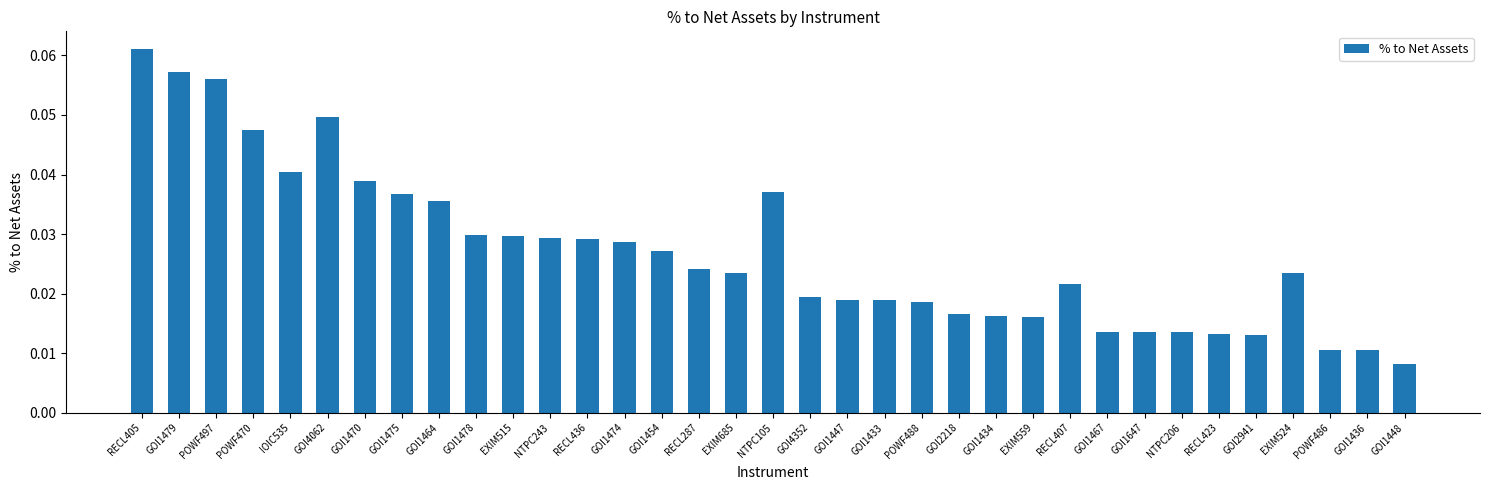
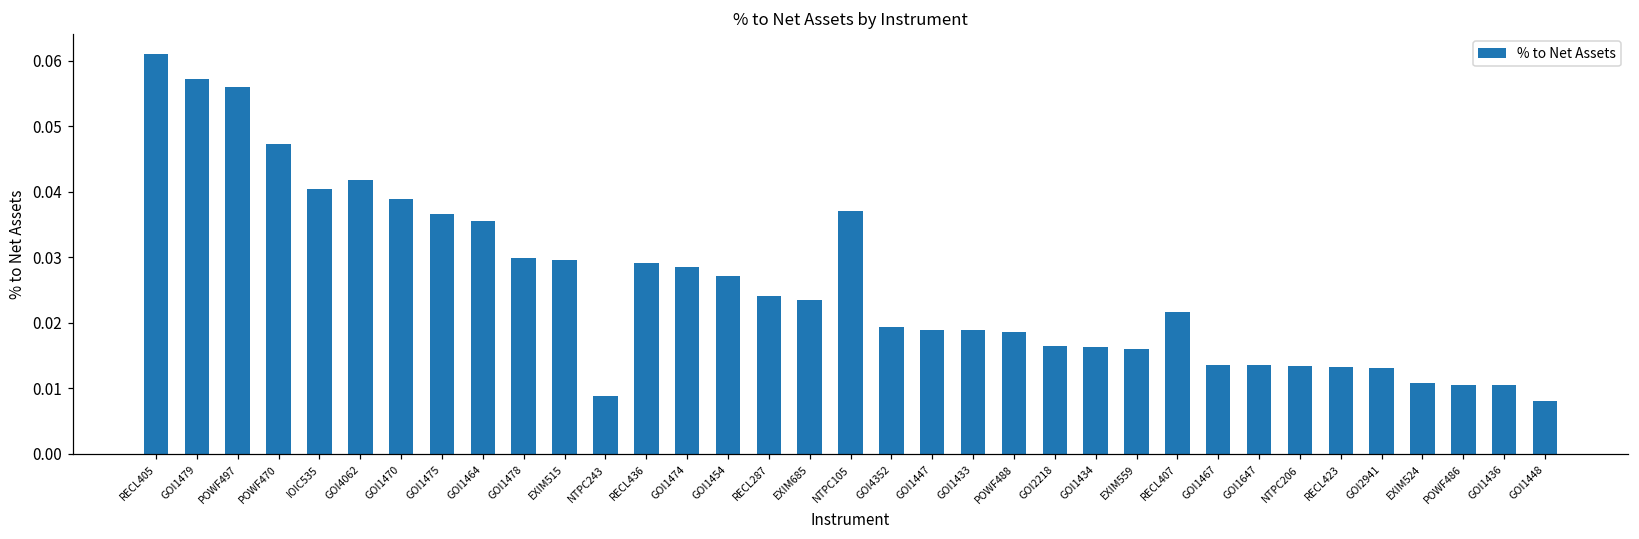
GOI4062: 0.050 -> 0.042
NTPC243: 0.029 -> 0.009
EXIM524: 0.023 -> 0.011
